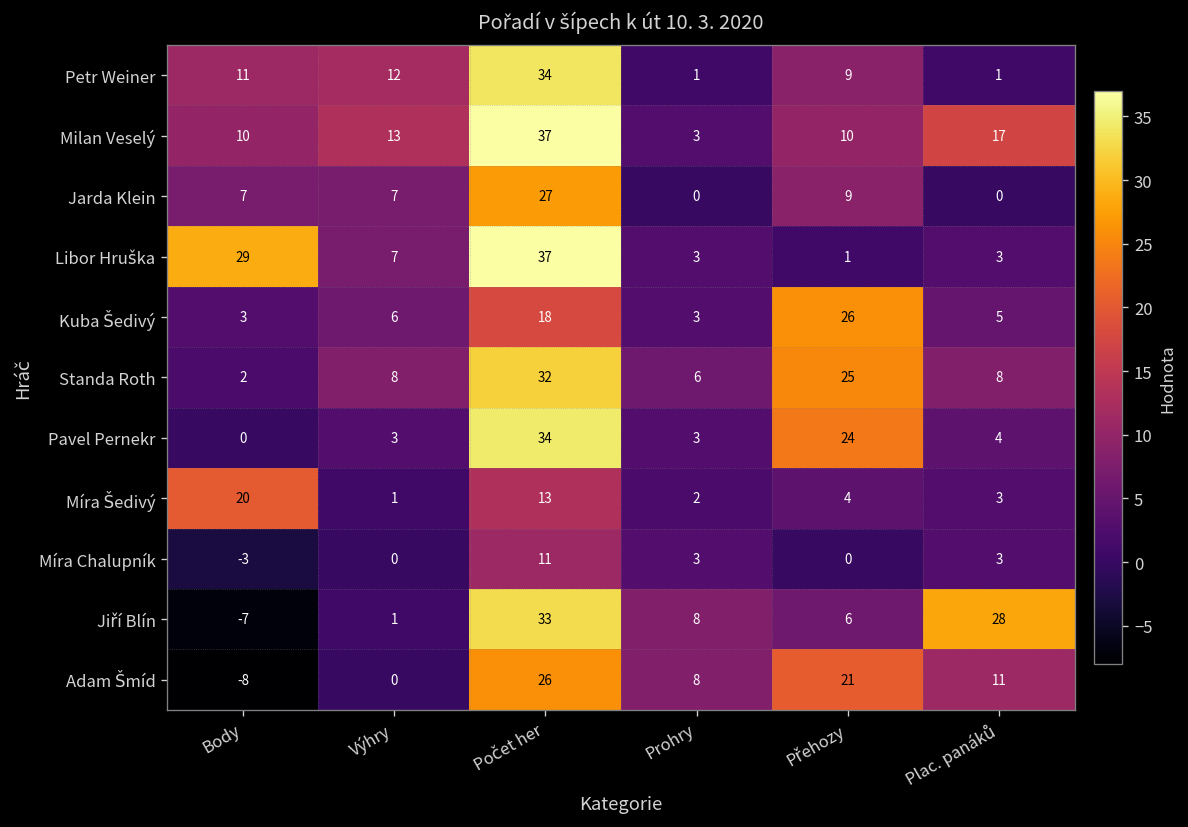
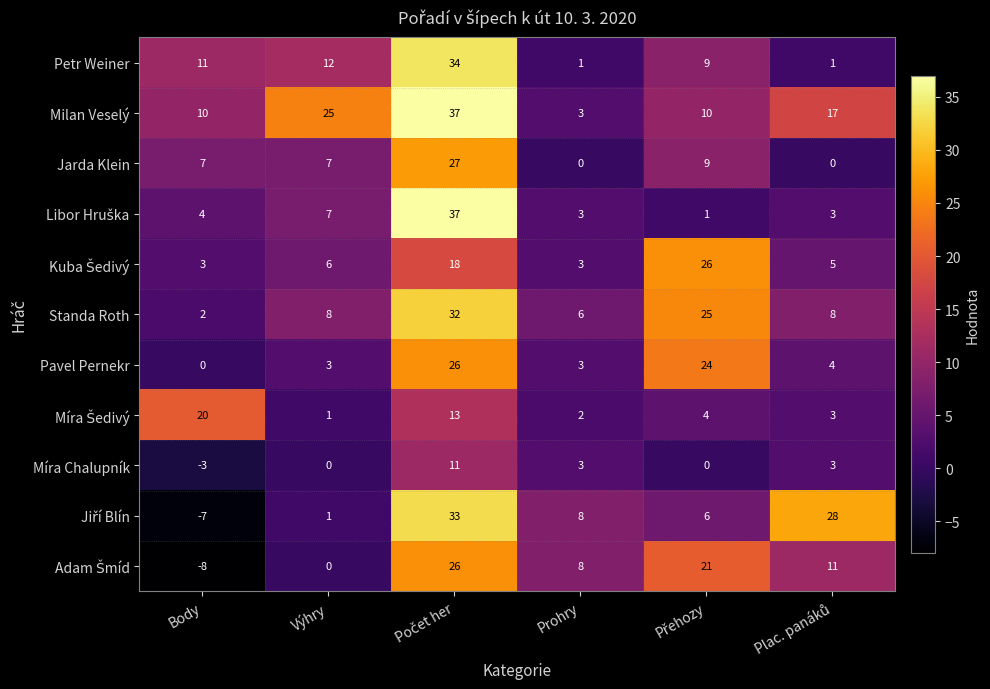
Milan Veselý, Výhry: 13 -> 25
Libor Hruška, Body: 29 -> 4
Pavel Pernekr, Počet her: 34 -> 26
